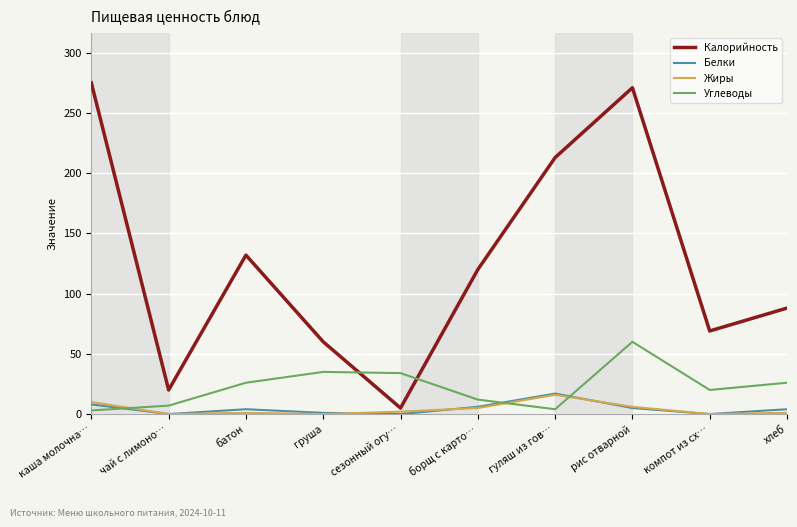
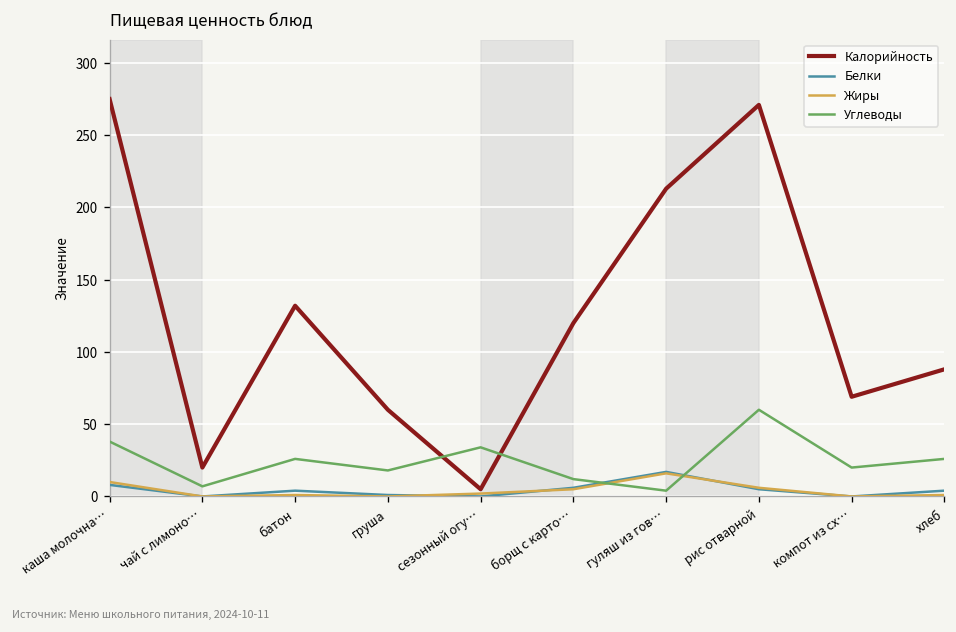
Углеводы, каша молочна…: 3 -> 38
Углеводы, груша: 35 -> 18
